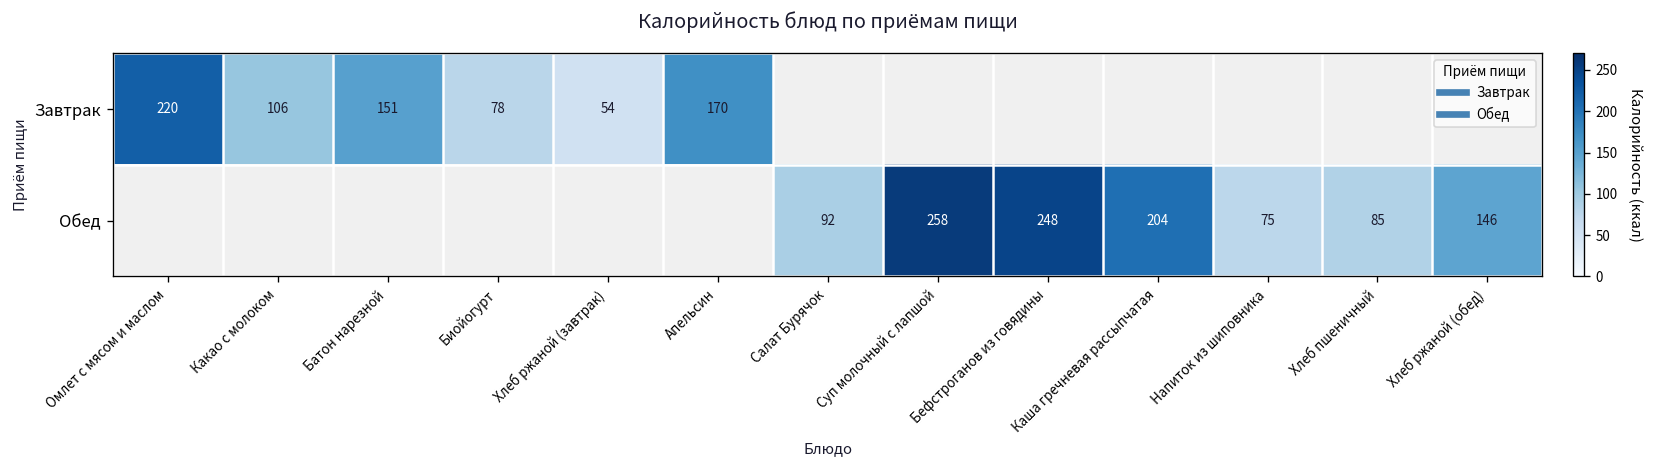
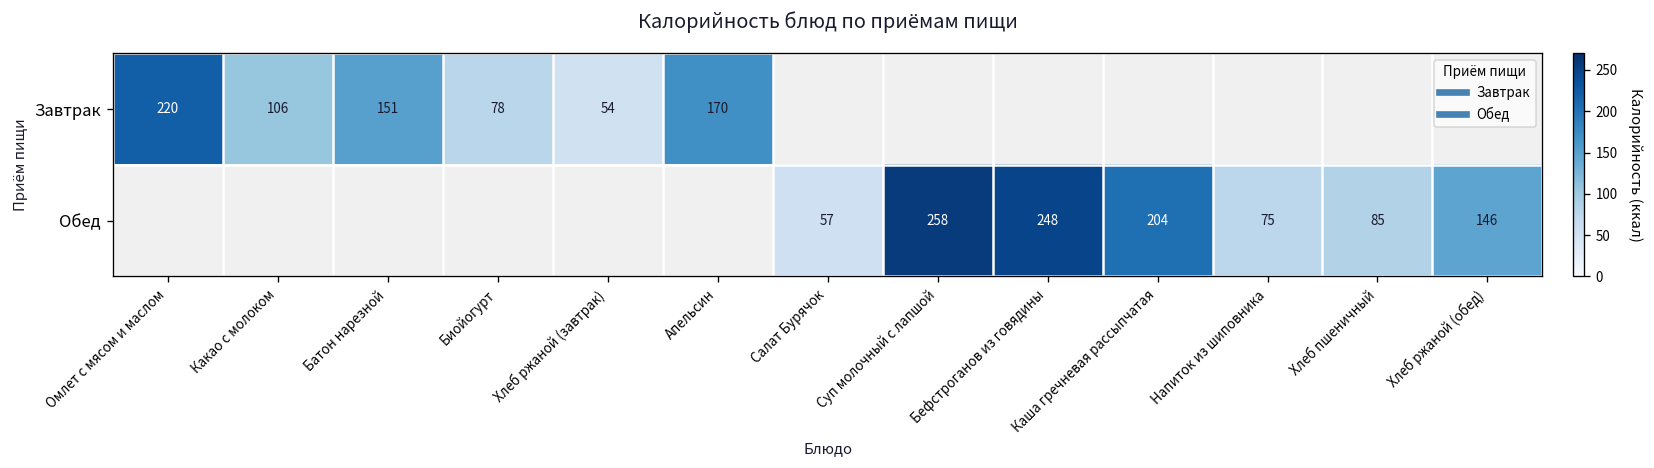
Обед, Салат Бурячок: 92 -> 57
